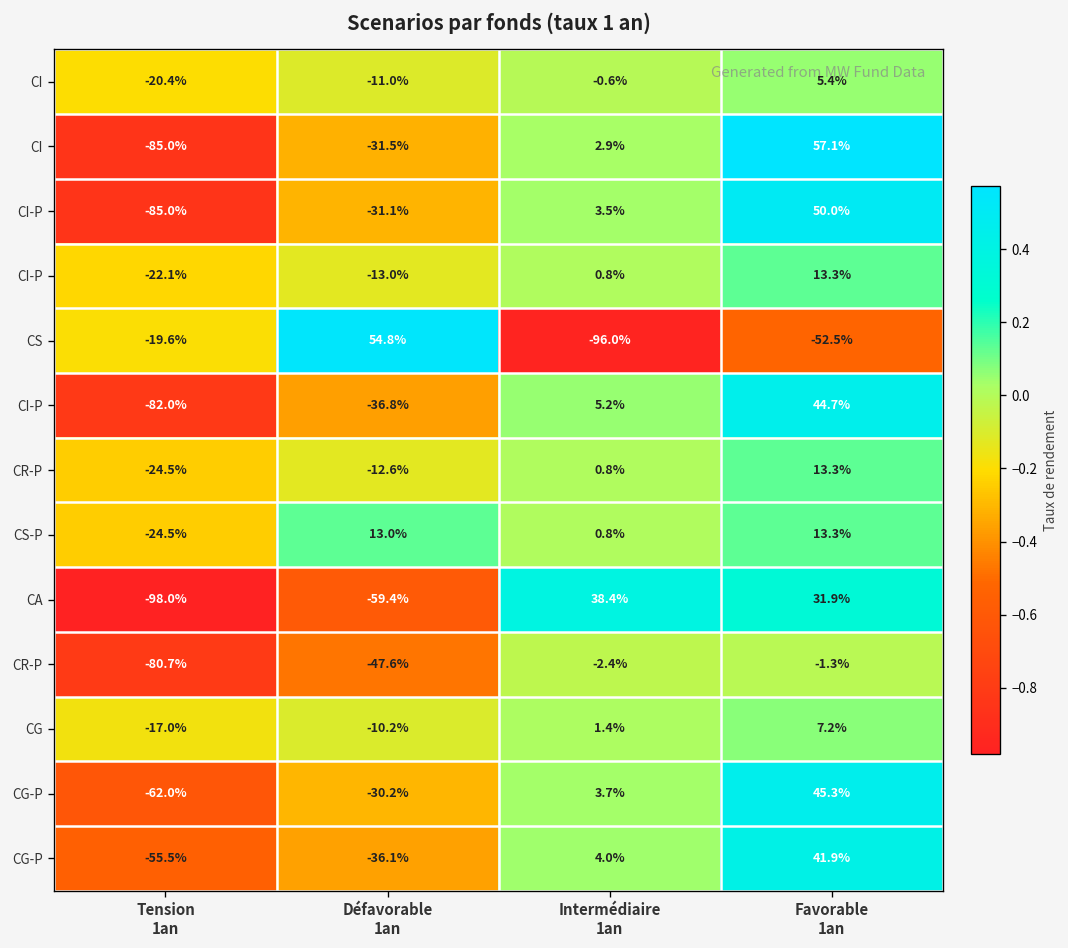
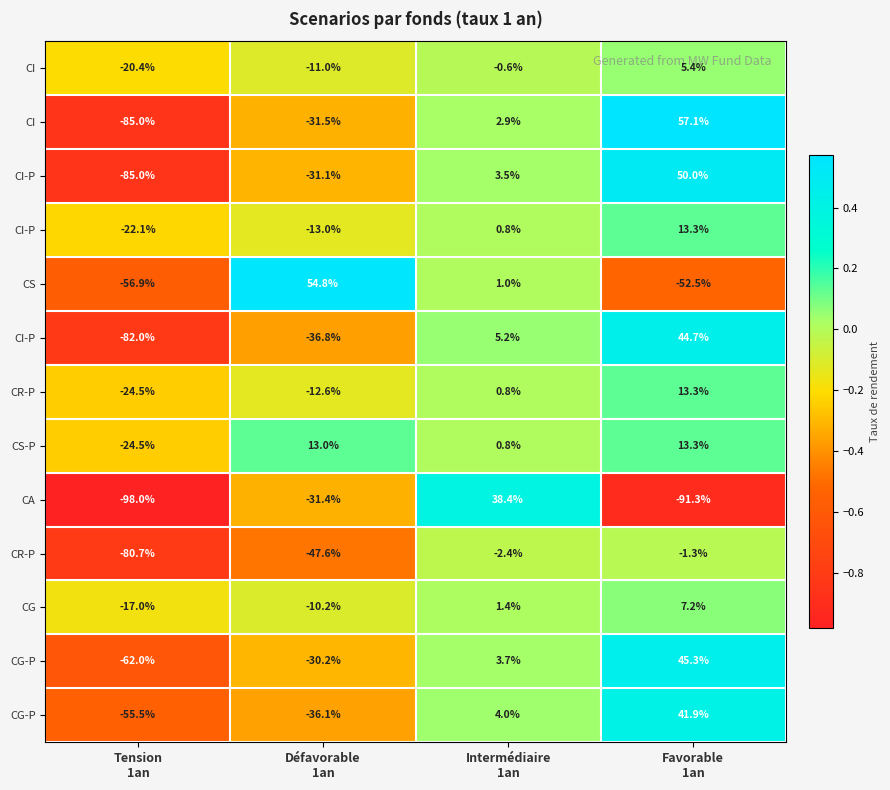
CS, Tension 1an: -19.6% -> -56.9%
CS, Intermédiaire 1an: -96.0% -> 1.0%
CA, Défavorable 1an: -59.4% -> -31.4%
CA, Favorable 1an: 31.9% -> -91.3%
